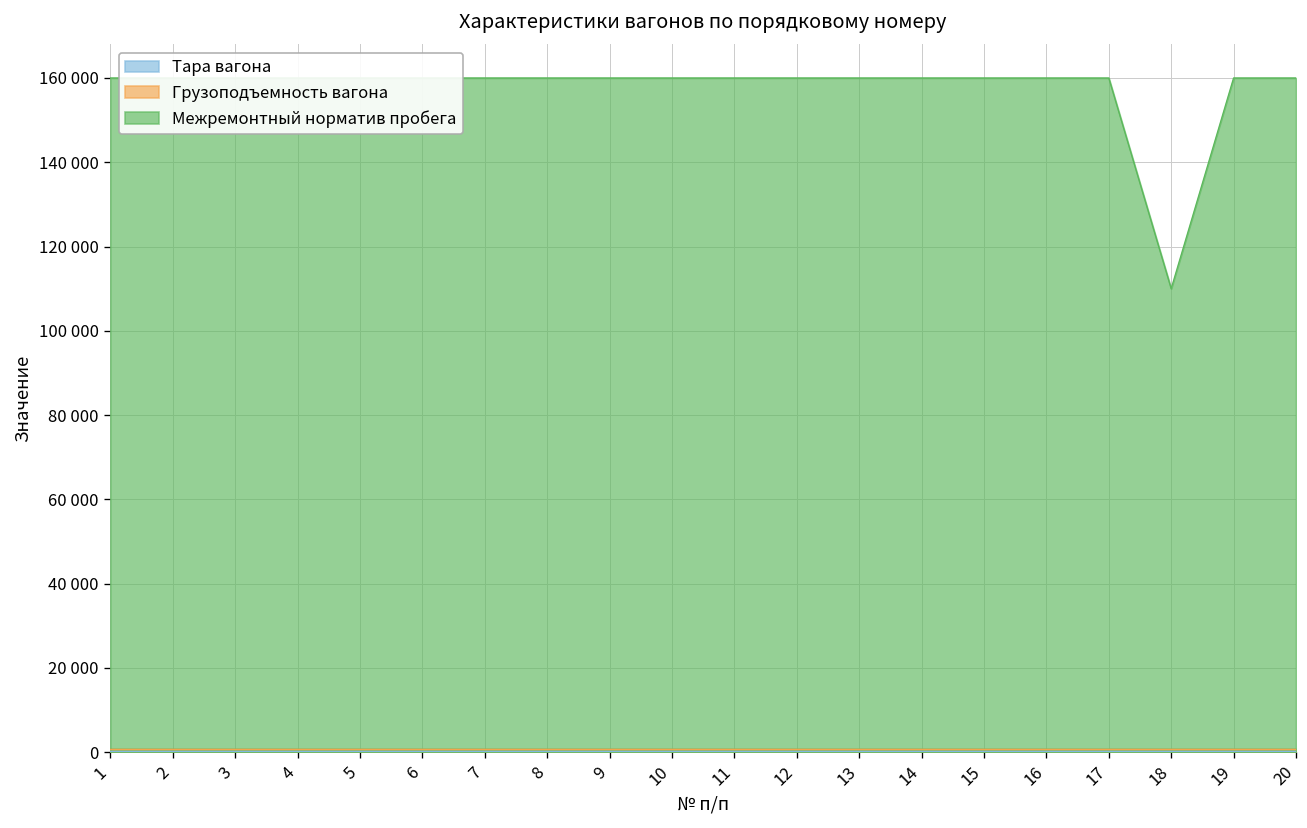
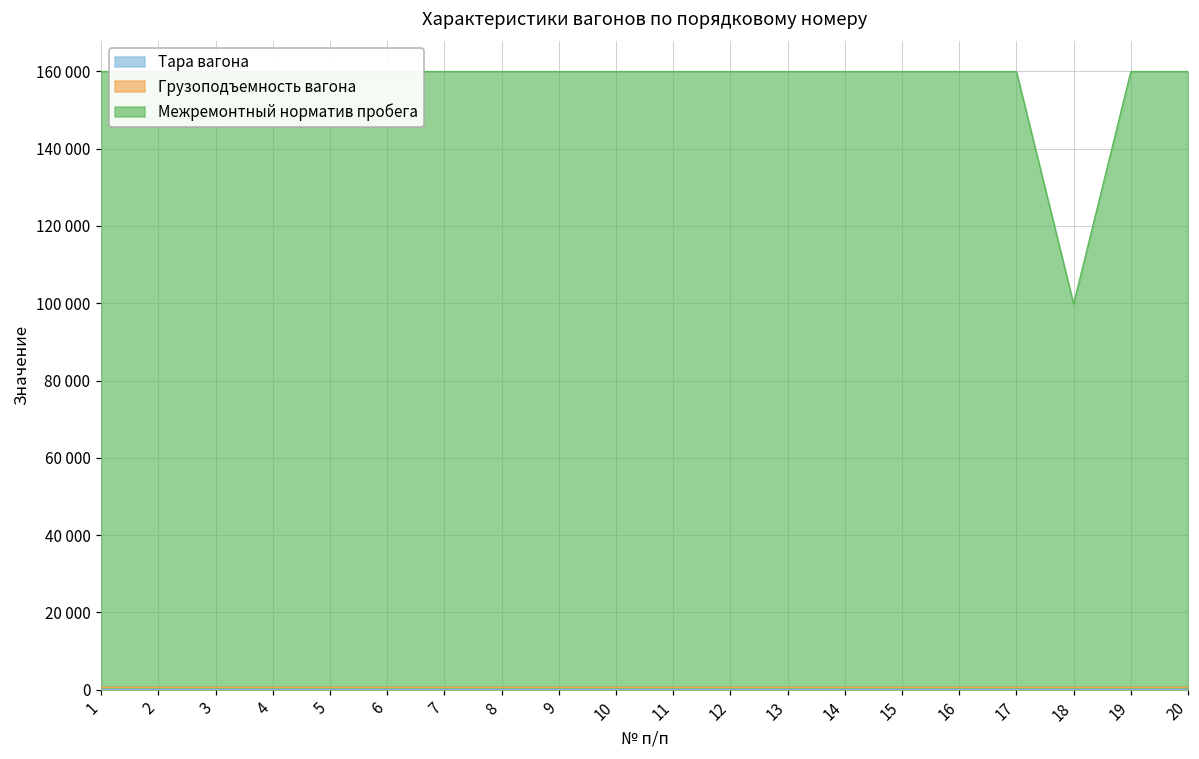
Межремонтный норматив пробега, 18: 110000 -> 100000
